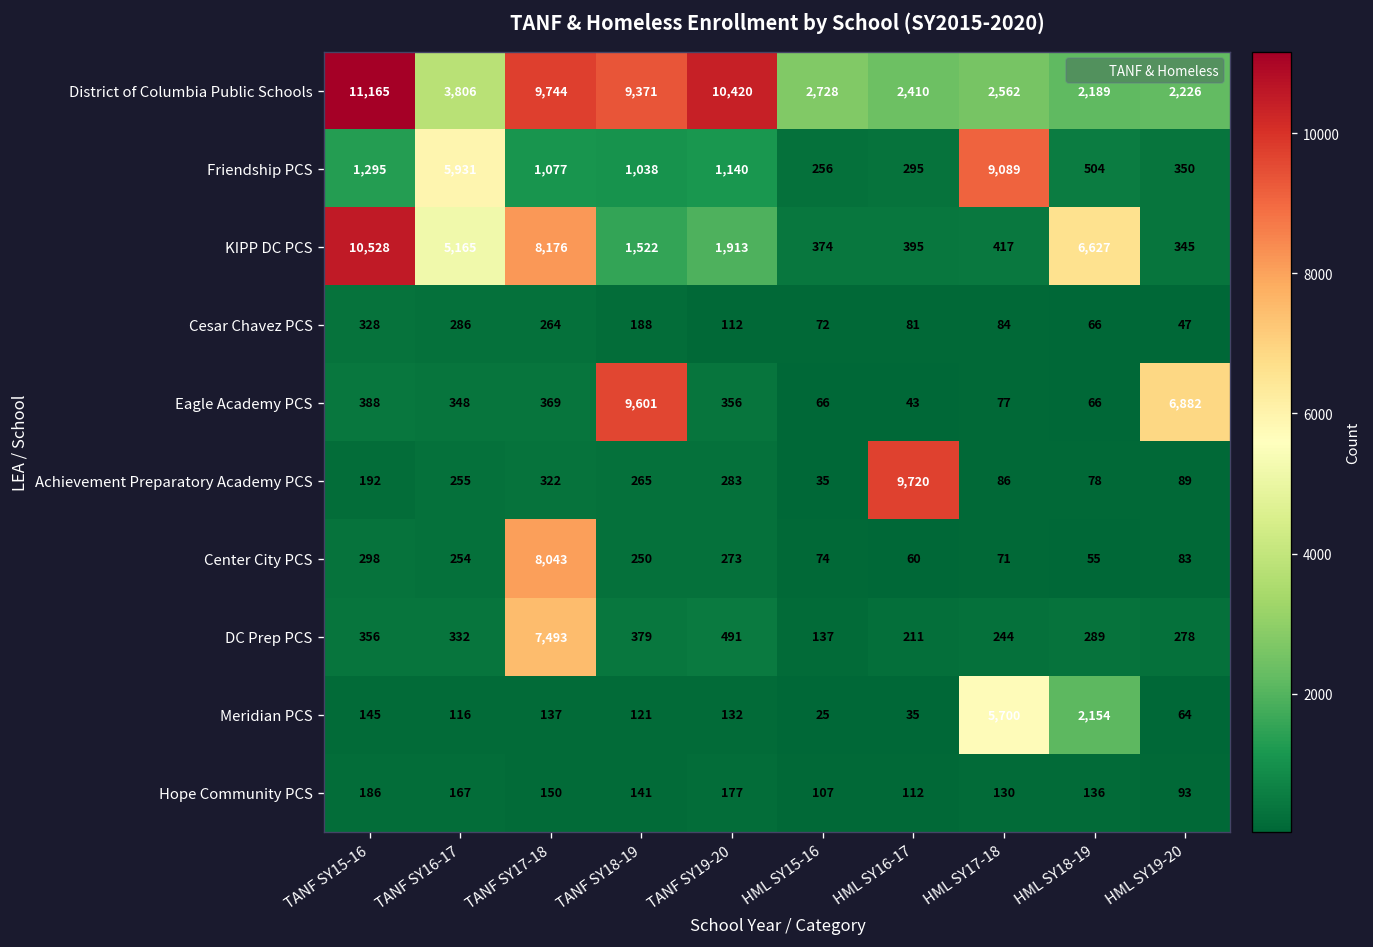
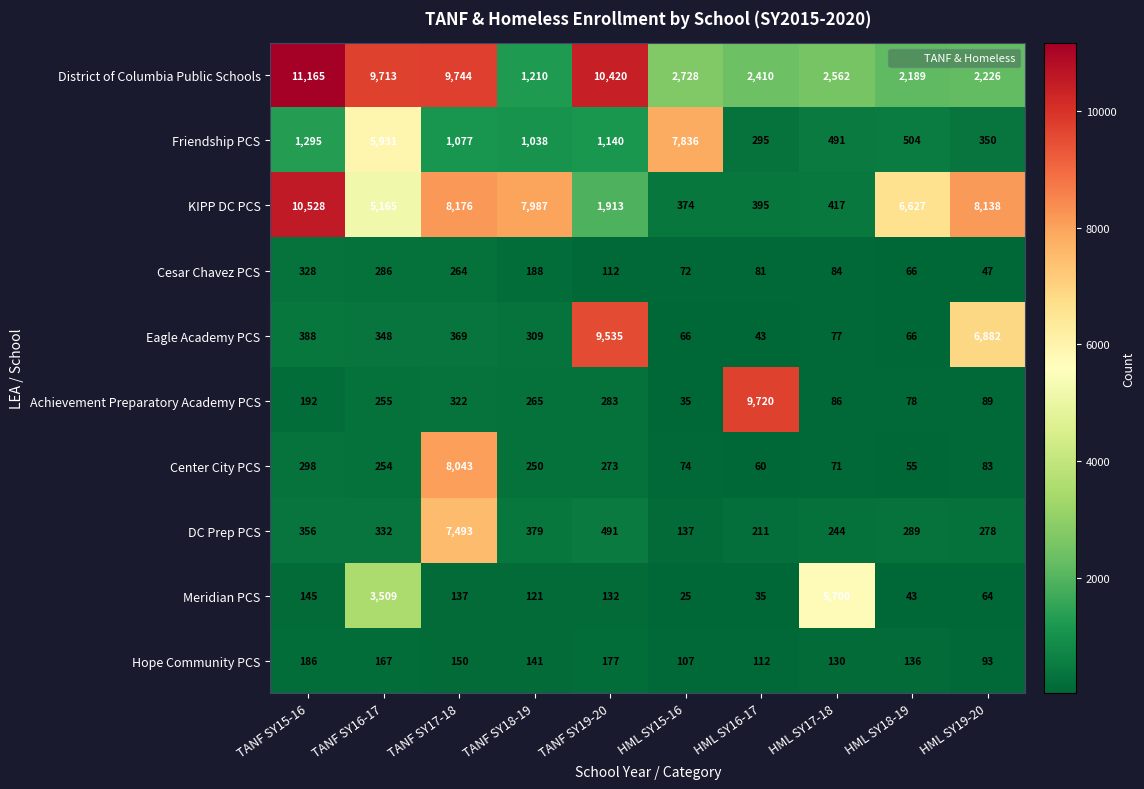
District of Columbia Public Schools, TANF SY16-17: 3,806 -> 9,713
District of Columbia Public Schools, TANF SY18-19: 9,371 -> 1,210
Friendship PCS, HML SY15-16: 256 -> 7,836
Friendship PCS, HML SY17-18: 9,089 -> 491
KIPP DC PCS, TANF SY18-19: 1,522 -> 7,987
KIPP DC PCS, HML SY19-20: 345 -> 8,138
Eagle Academy PCS, TANF SY18-19: 9,601 -> 309
Eagle Academy PCS, TANF SY19-20: 356 -> 9,535
Meridian PCS, TANF SY16-17: 116 -> 3,509
Meridian PCS, HML SY18-19: 2,154 -> 43
